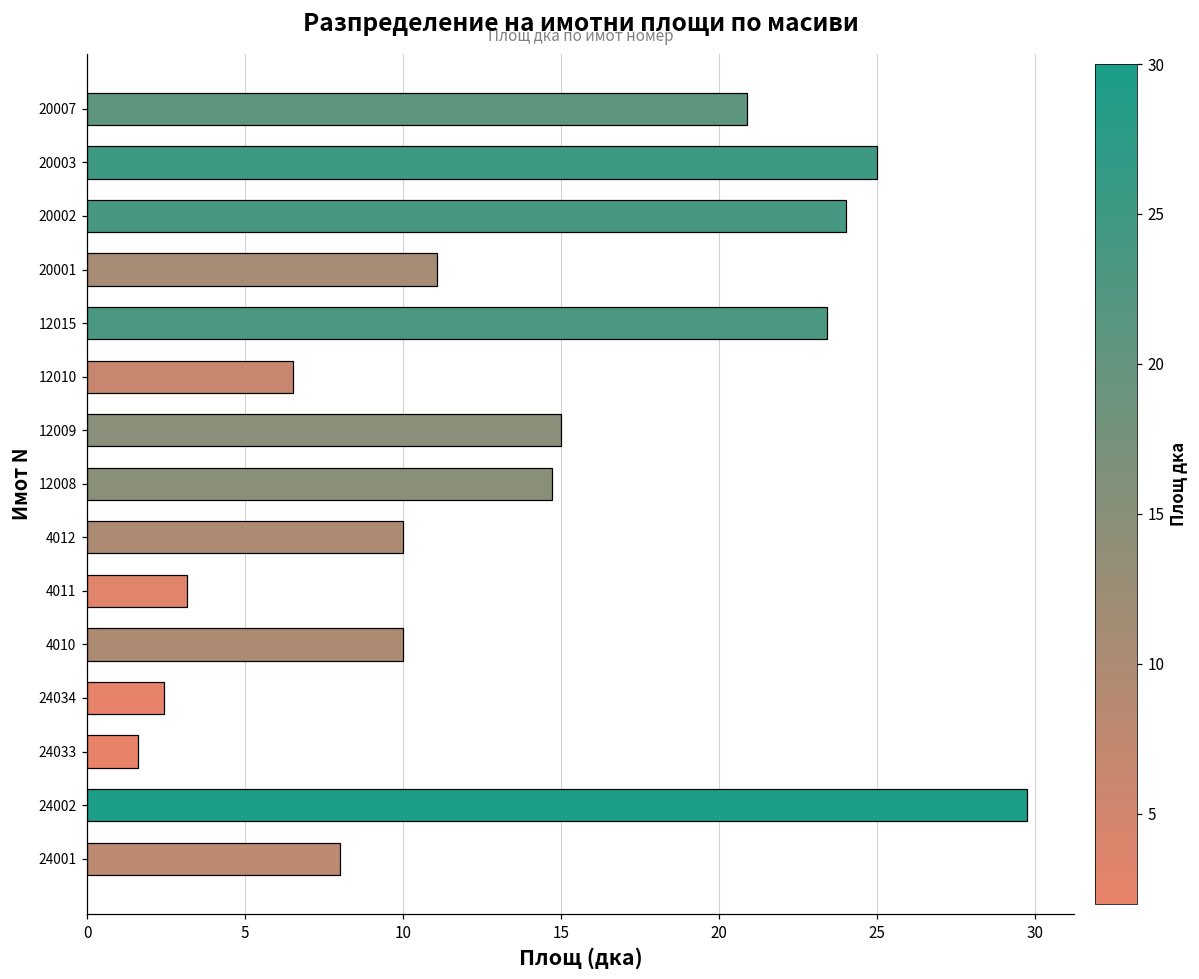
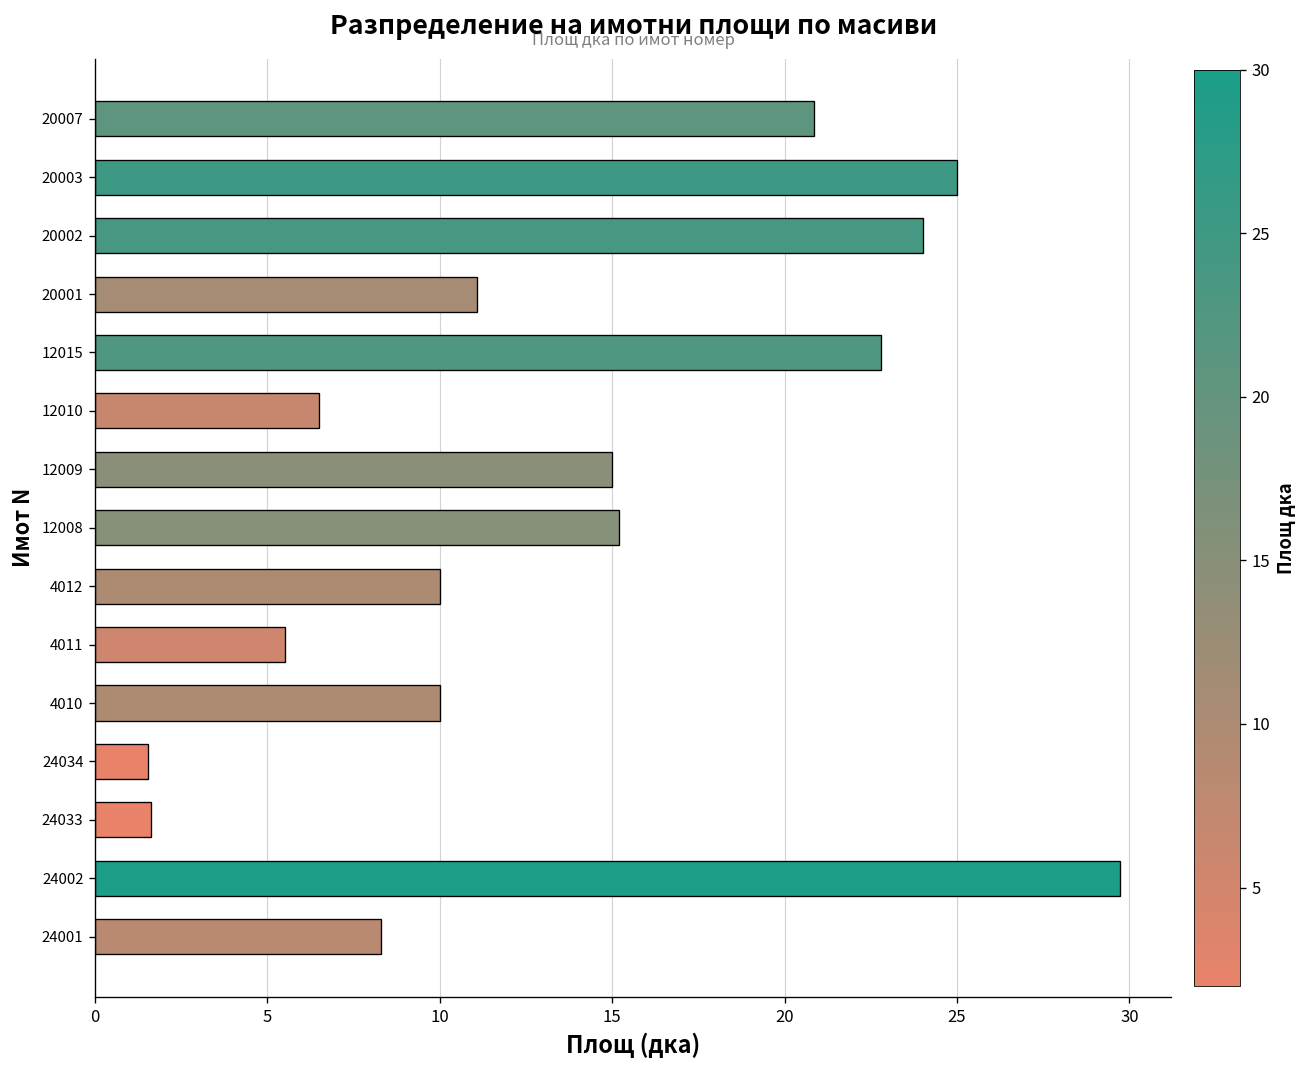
12015: 23.4 -> 22.8
12008: 14.7 -> 15.2
4011: 3.2 -> 5.5
24034: 2.4 -> 1.5
24001: 8.0 -> 8.3
